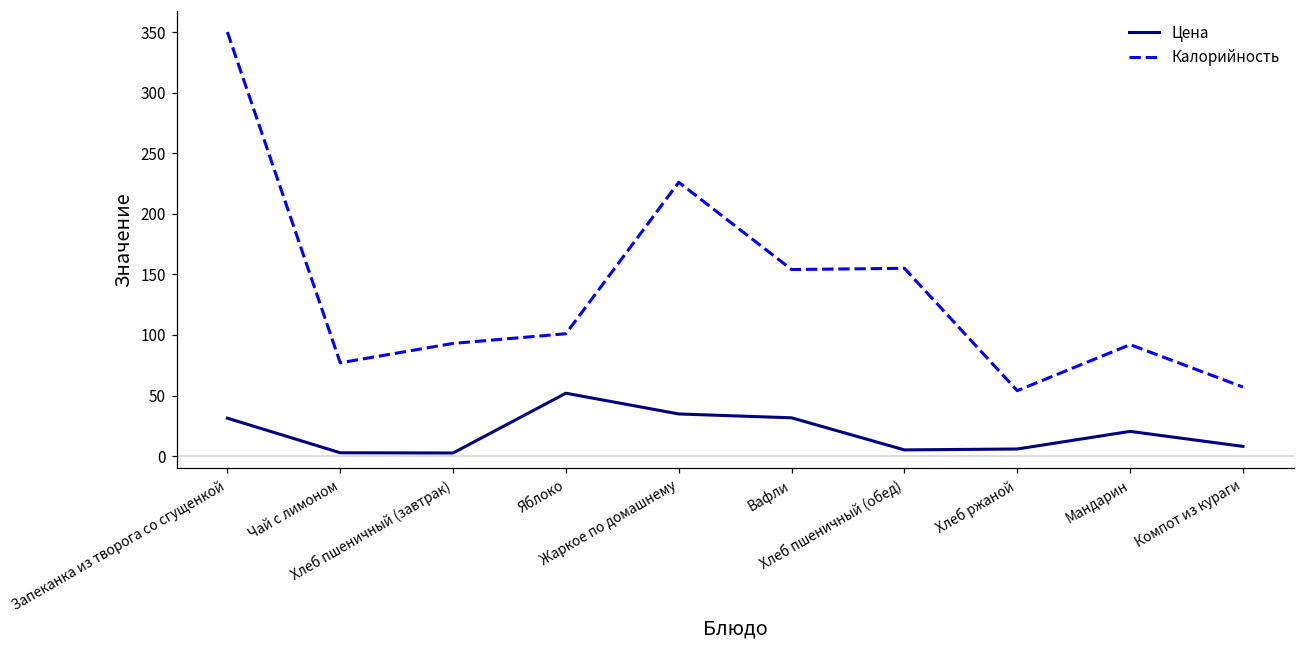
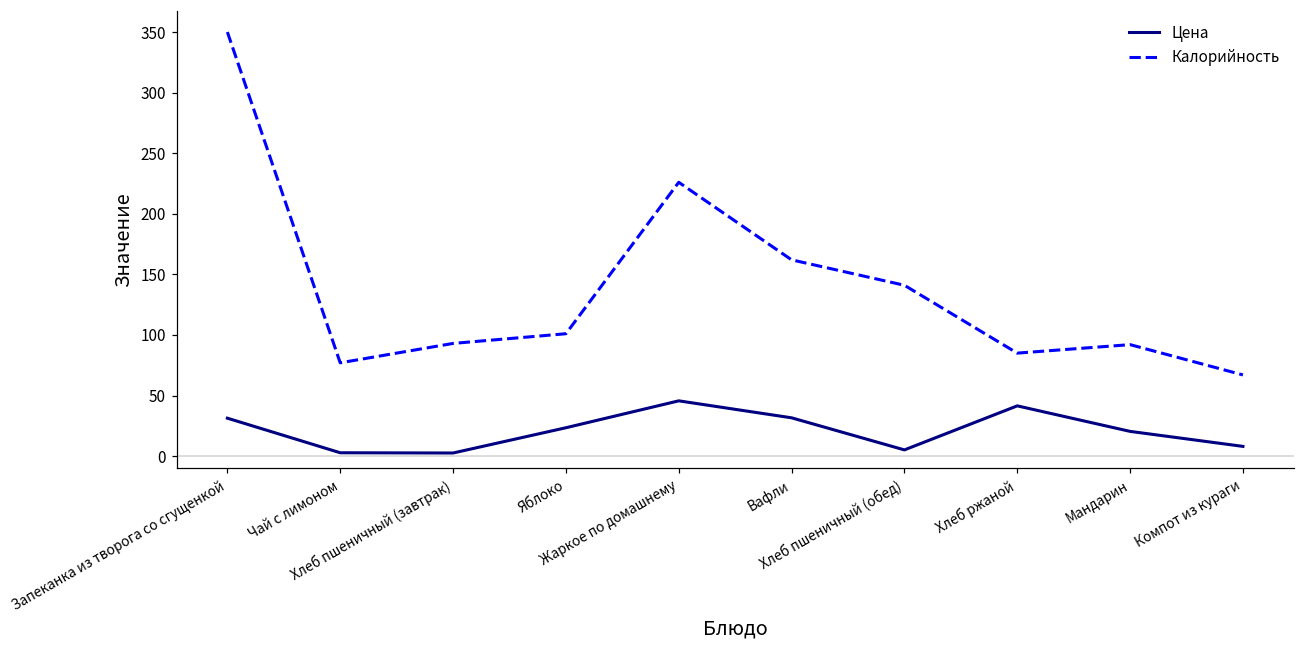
Цена, Яблоко: 52 -> 23
Цена, Жаркое по домашнему: 35 -> 46
Калорийность, Вафли: 154 -> 162
Калорийность, Хлеб пшеничный (обед): 155 -> 141
Цена, Хлеб ржаной: 6 -> 41
Калорийность, Хлеб ржаной: 54 -> 85
Калорийность, Компот из кураги: 57 -> 67
